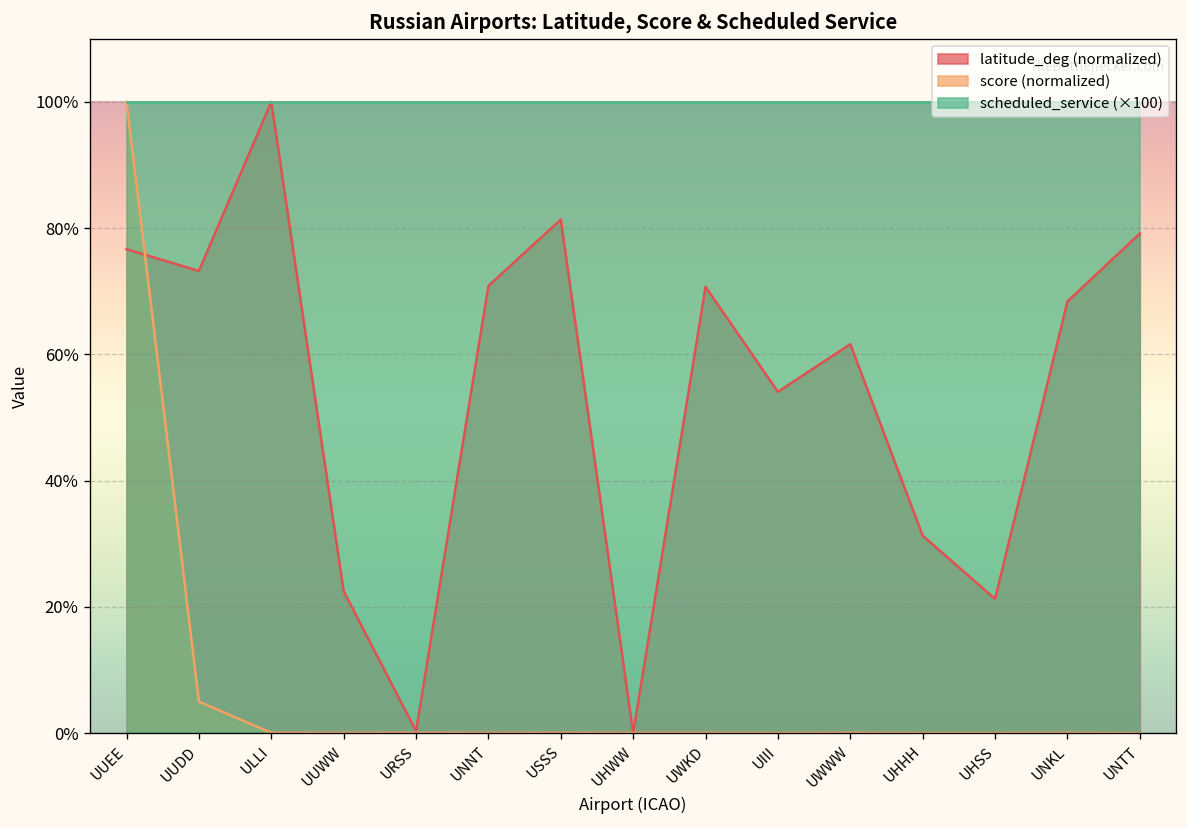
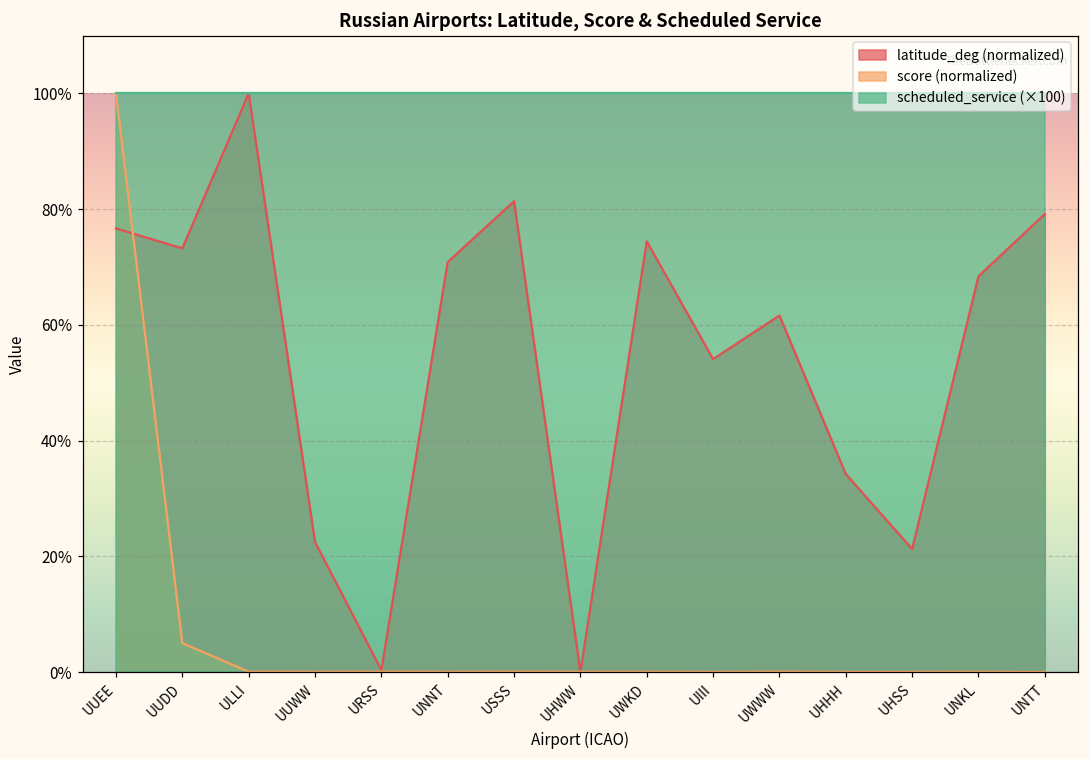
latitude_deg (normalized), UWKD: 71% -> 74%
latitude_deg (normalized), UHHH: 31% -> 34%
